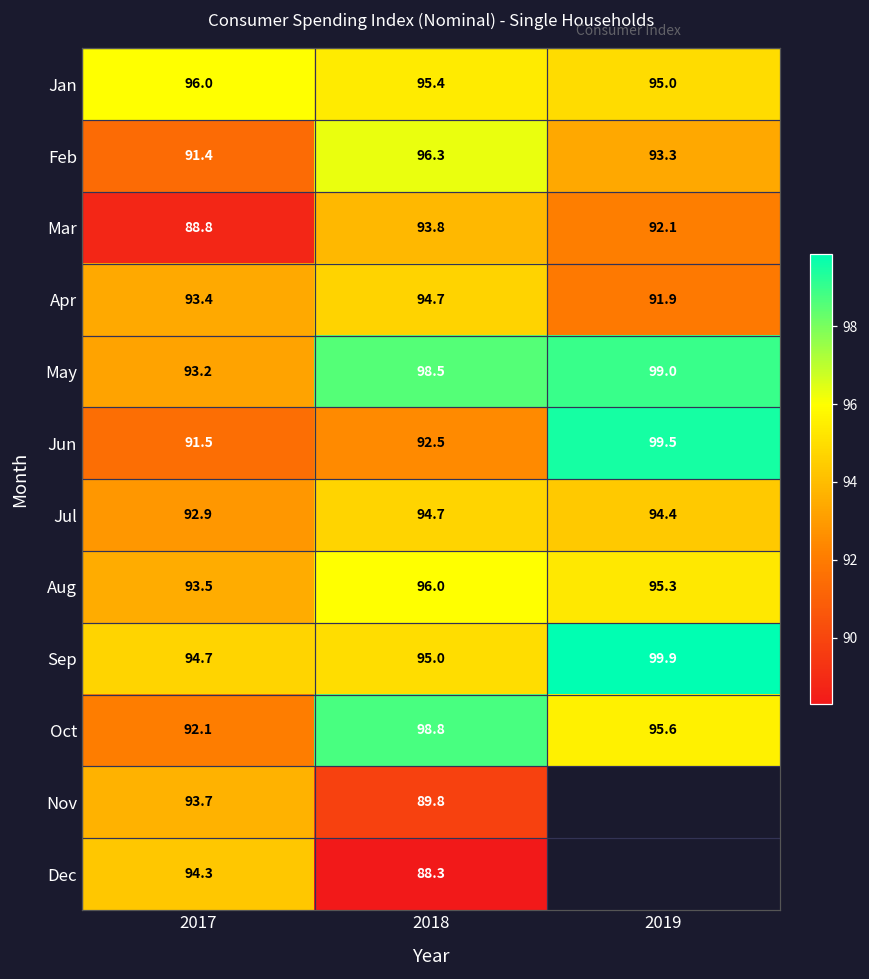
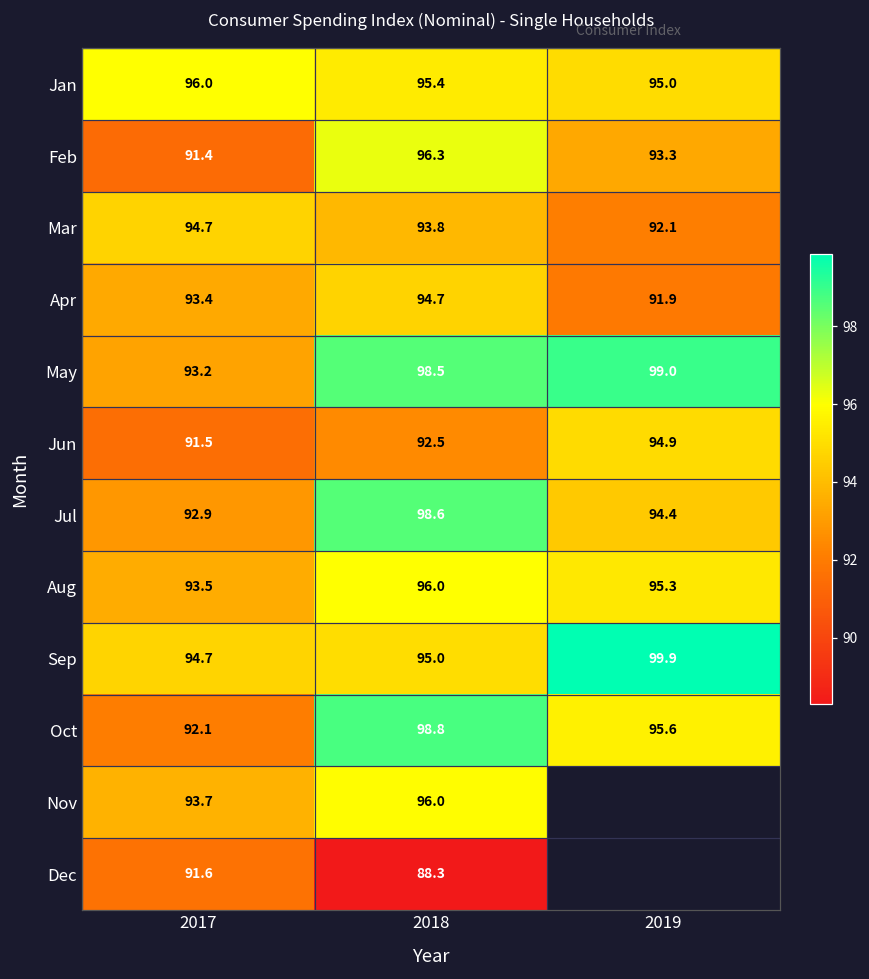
Mar, 2017: 88.8 -> 94.7
Jun, 2019: 99.5 -> 94.9
Jul, 2018: 94.7 -> 98.6
Nov, 2018: 89.8 -> 96.0
Dec, 2017: 94.3 -> 91.6
